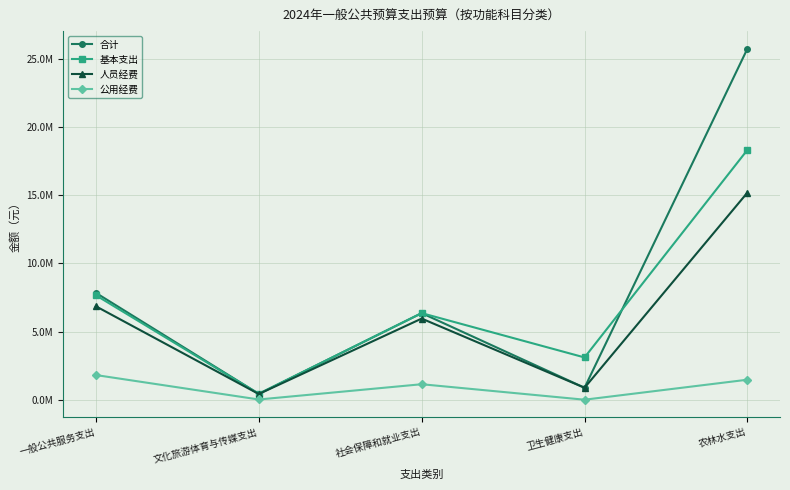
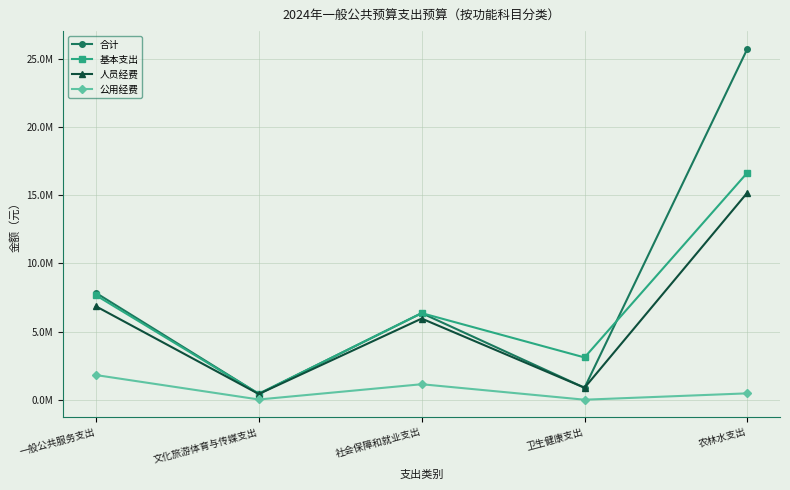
基本支出, 农林水支出: 18300000 -> 16700000
公用经费, 农林水支出: 1500000 -> 500000
